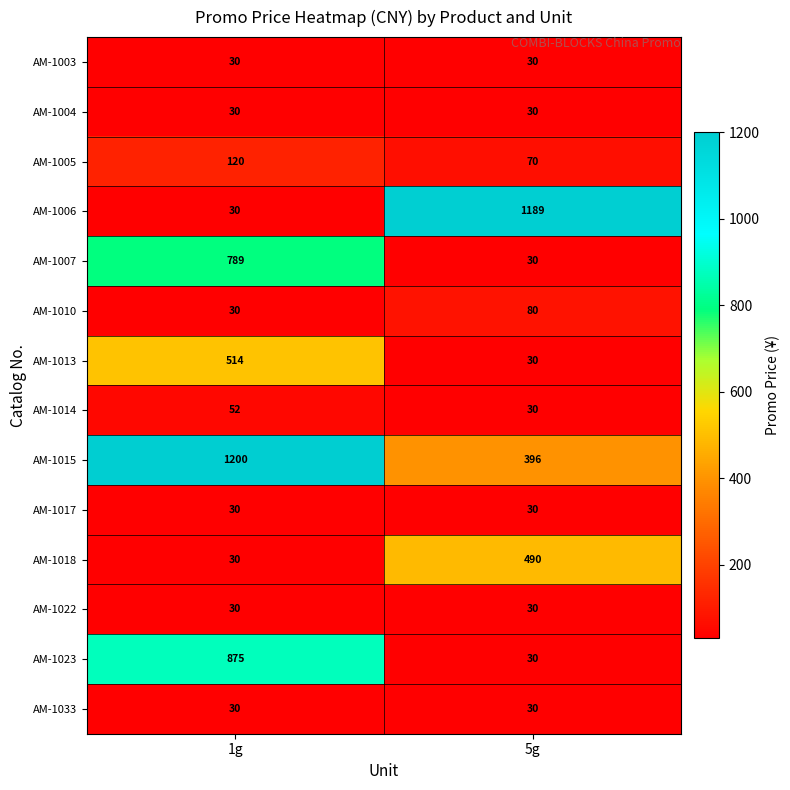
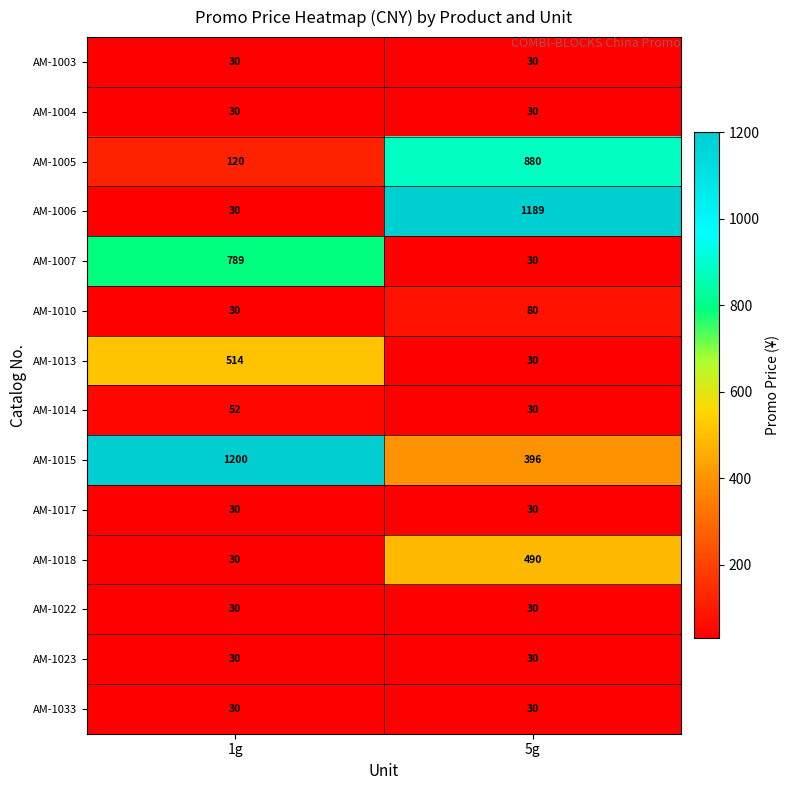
AM-1005, 5g: 70 -> 880
AM-1023, 1g: 875 -> 30
